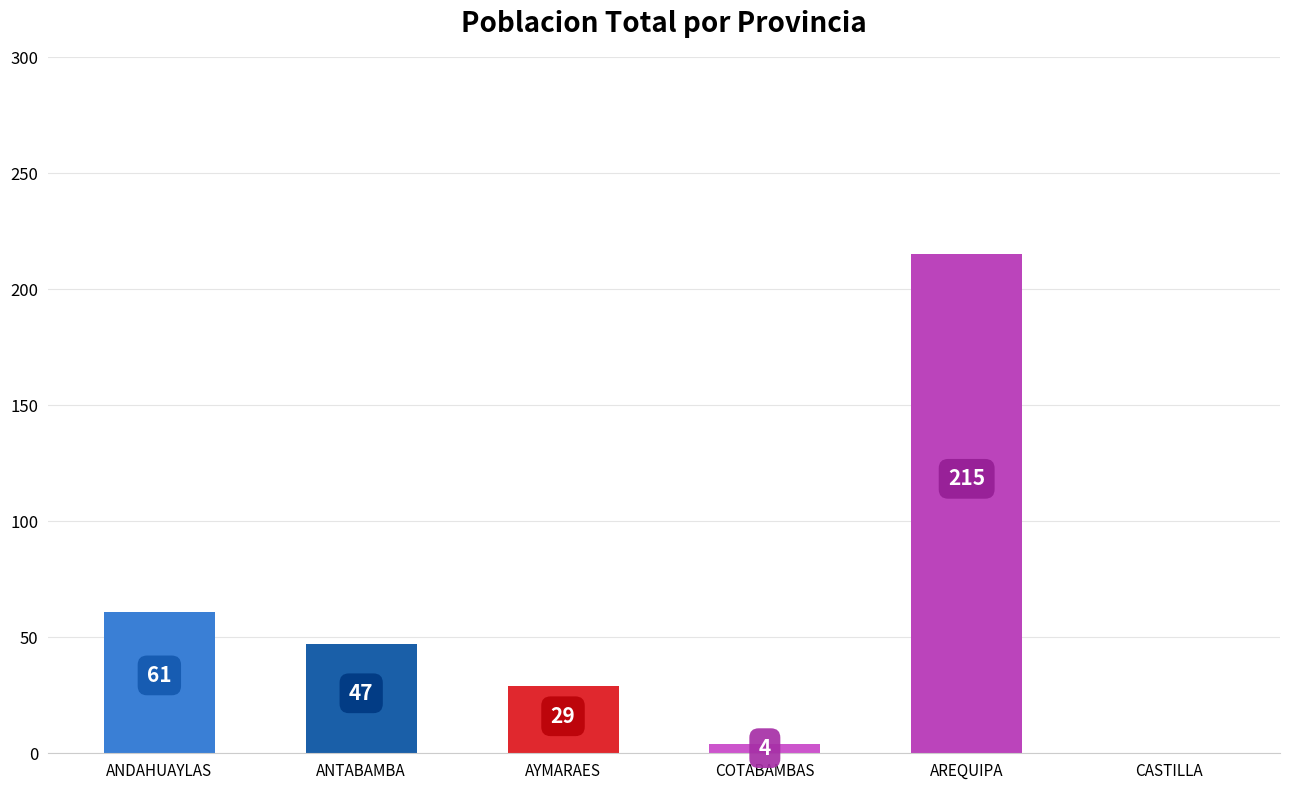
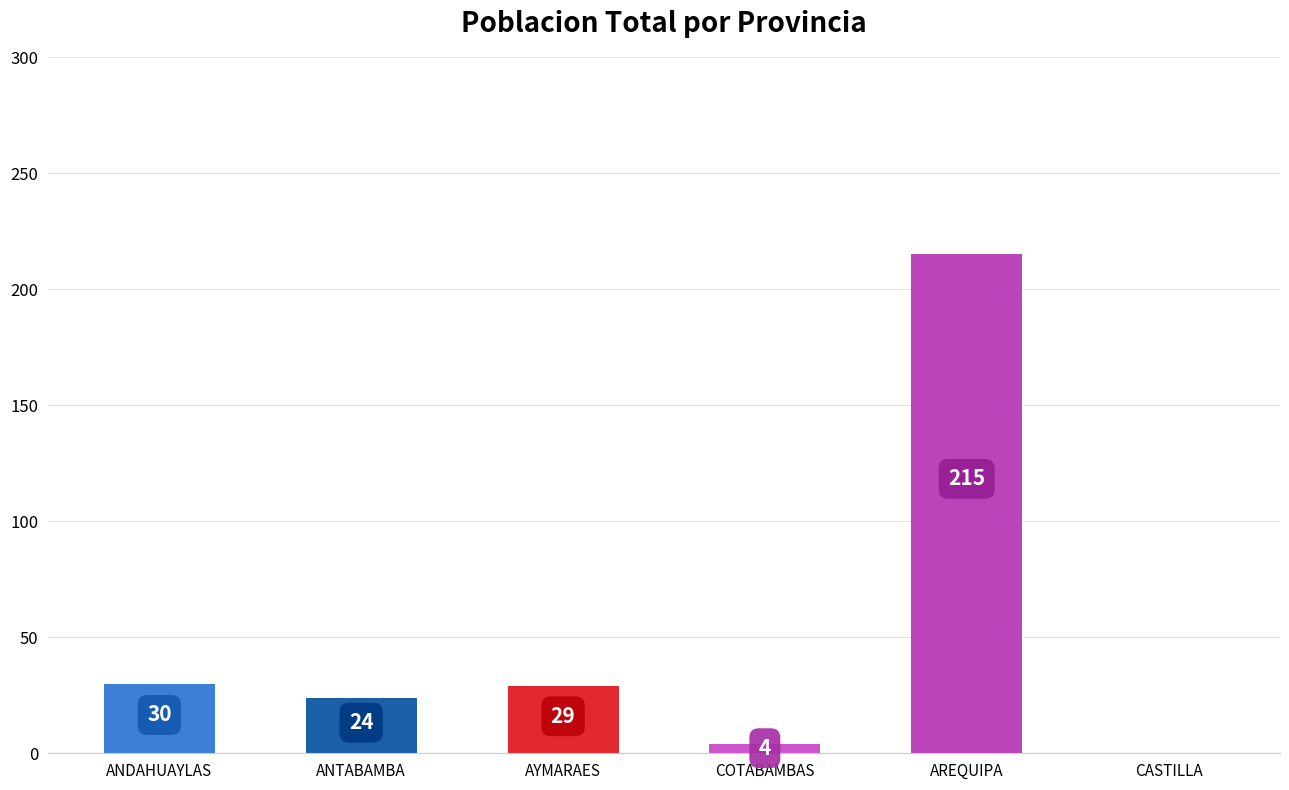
ANDAHUAYLAS: 61 -> 30
ANTABAMBA: 47 -> 24
